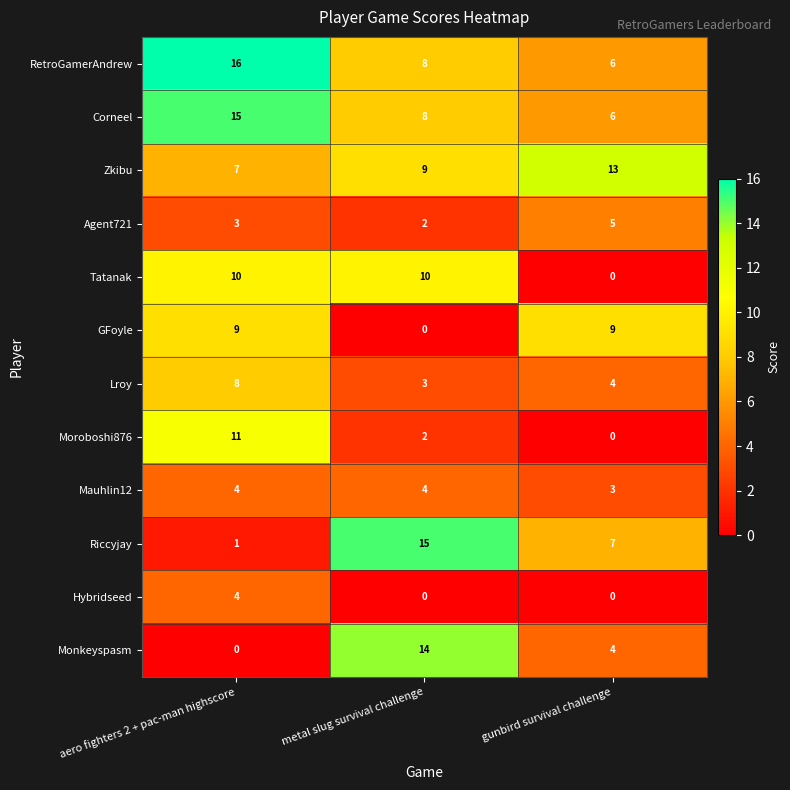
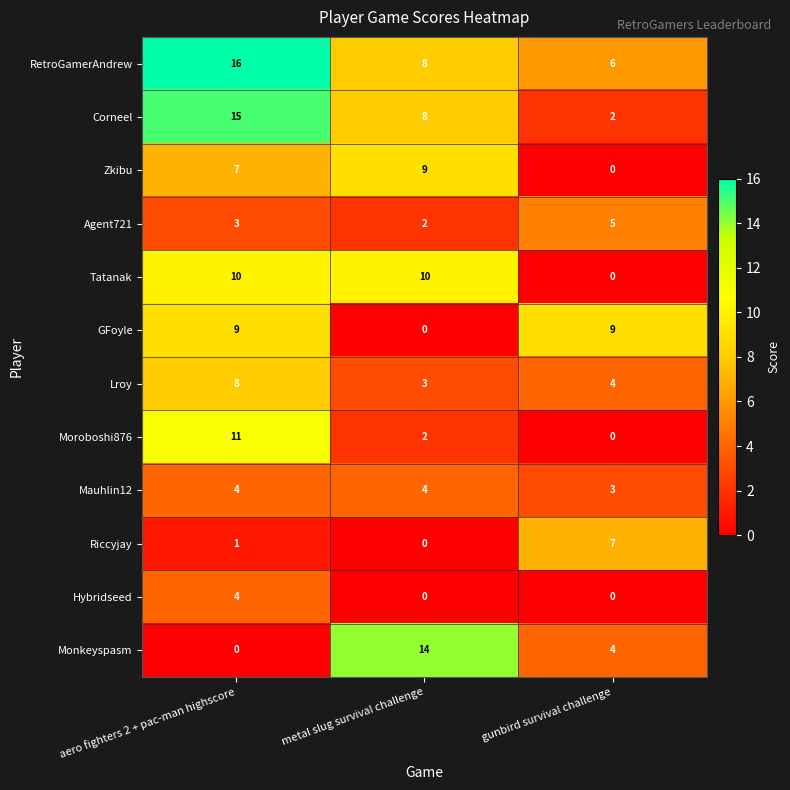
Corneel, gunbird survival challenge: 6 -> 2
Zkibu, gunbird survival challenge: 13 -> 0
Riccyjay, metal slug survival challenge: 15 -> 0
